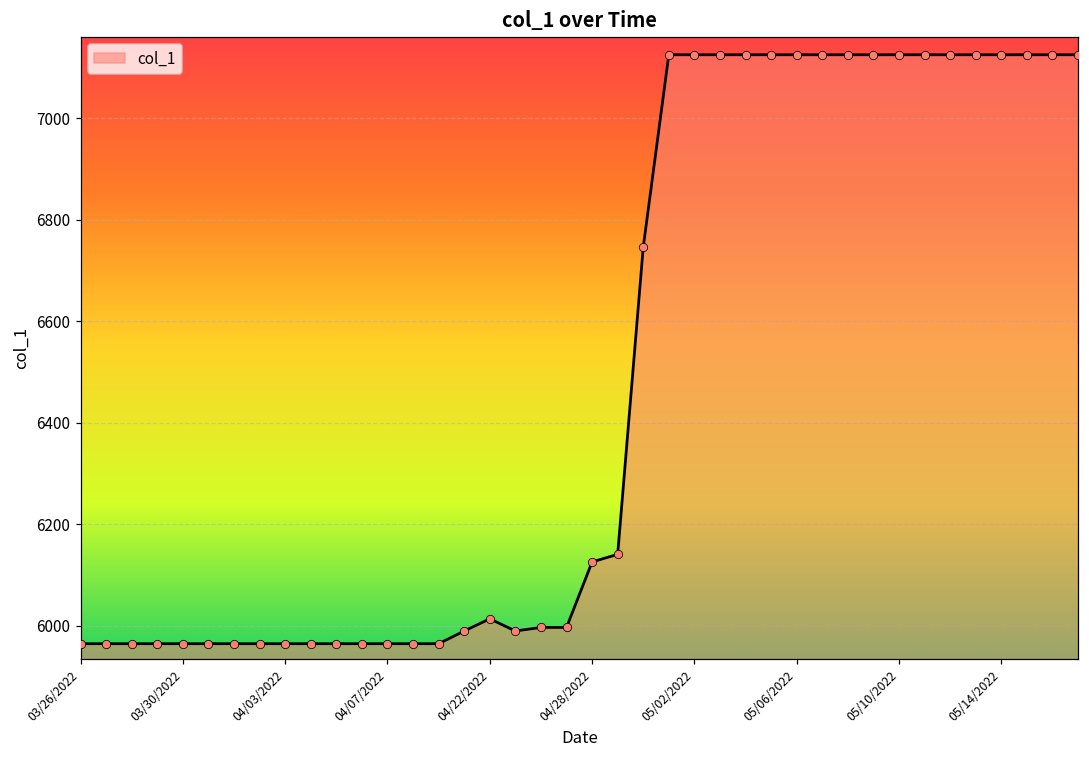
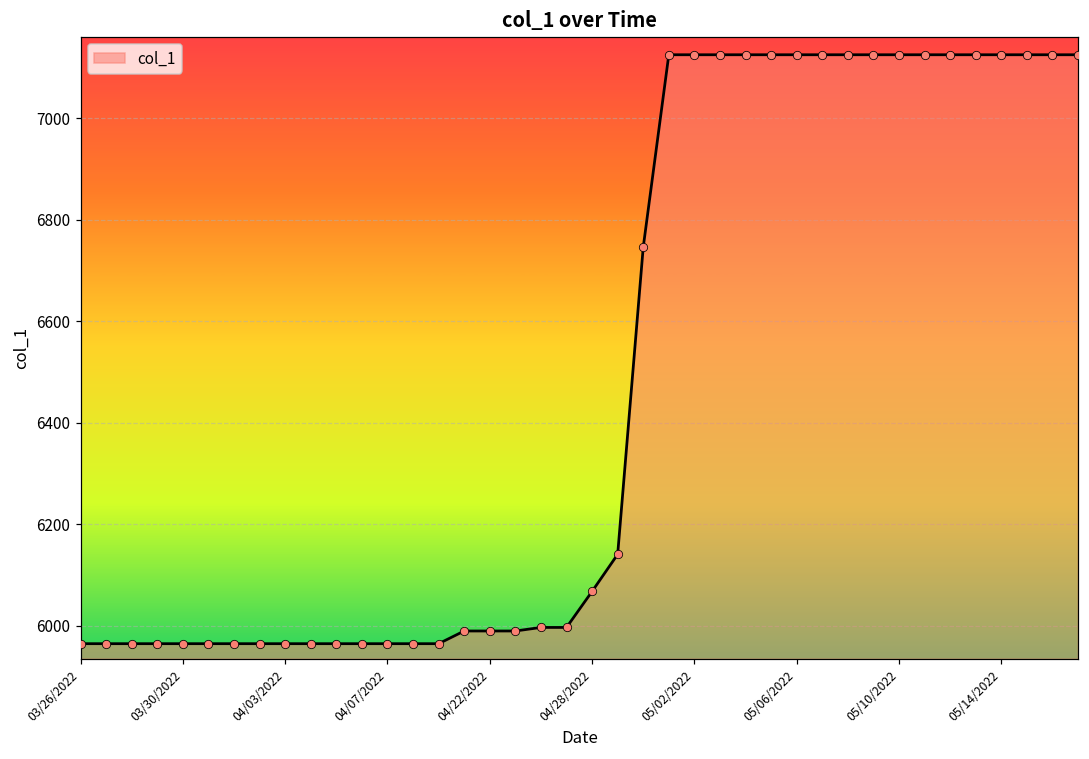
04/22/2022: 6010 -> 5990
04/28/2022: 6130 -> 6070
